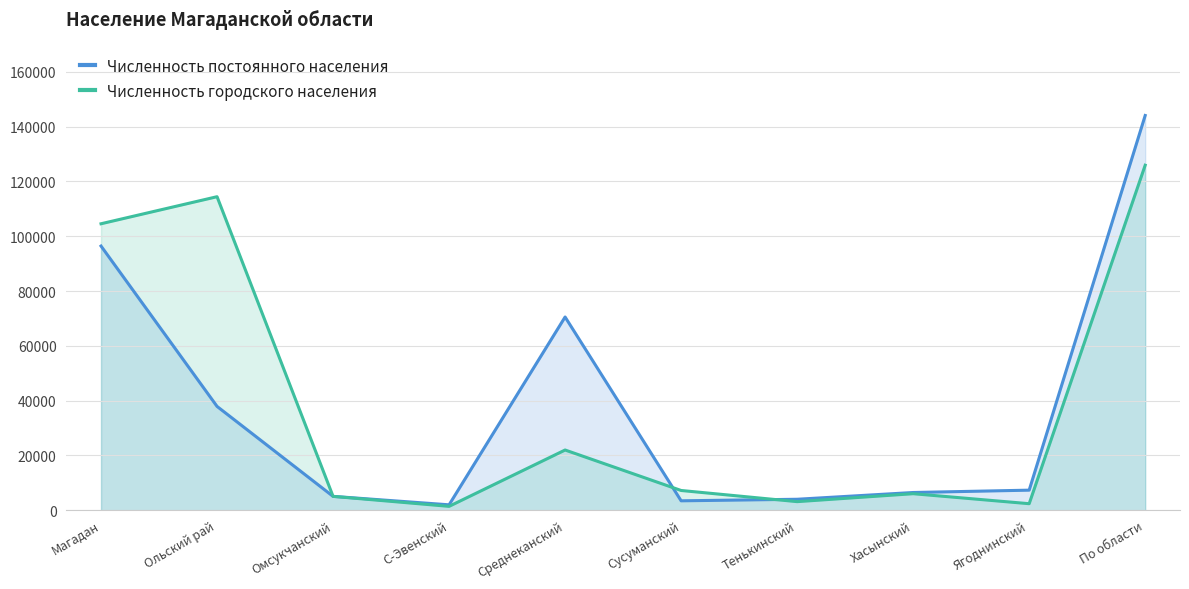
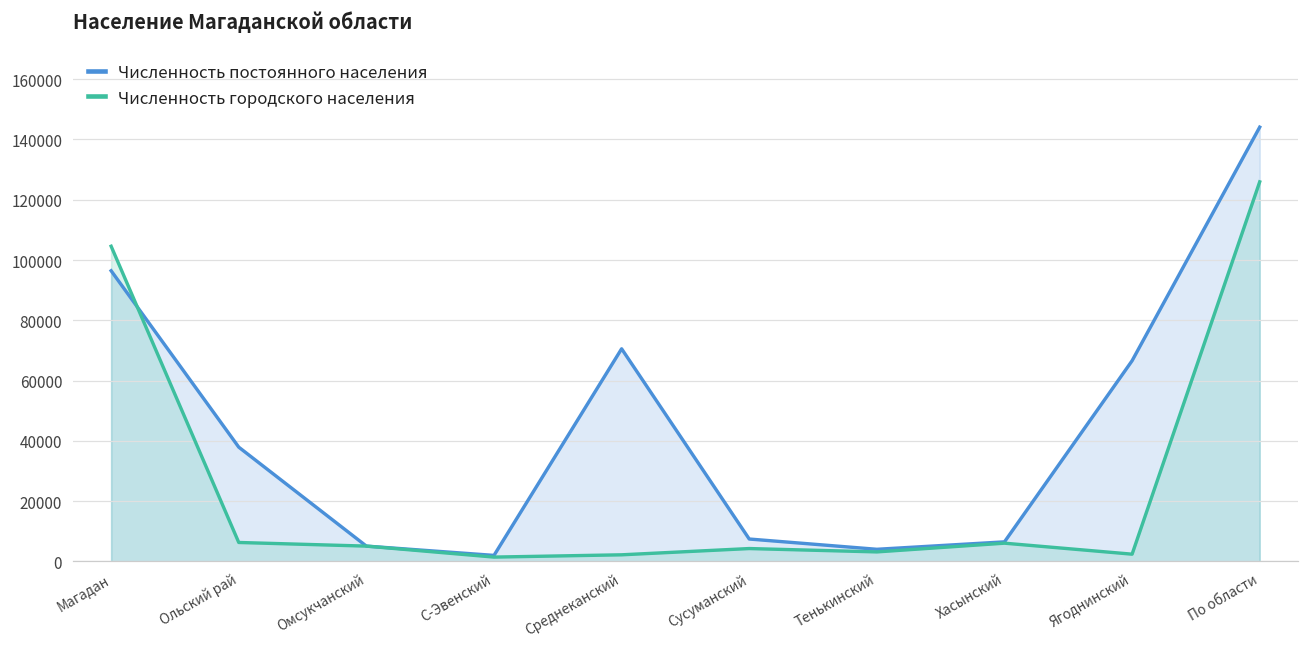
Численность городского населения, Ольский рай: 114000 -> 6000
Численность городского населения, Среднеканский: 22000 -> 2000
Численность постоянного населения, Сусуманский: 3000 -> 7000
Численность городского населения, Сусуманский: 7000 -> 4000
Численность постоянного населения, Ягоднинский: 7000 -> 67000
